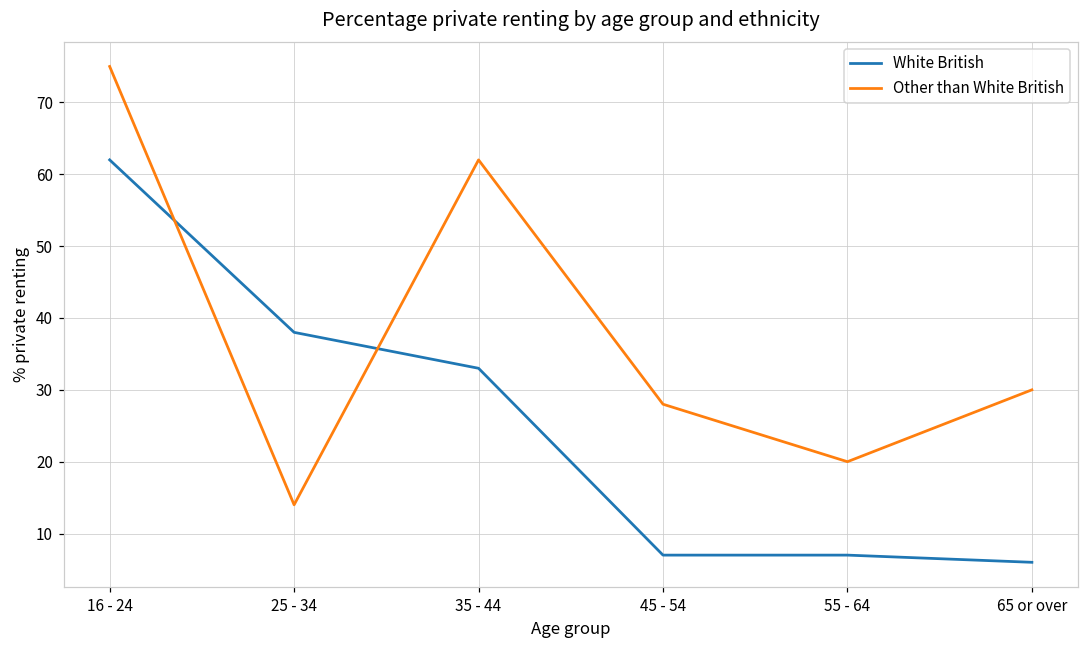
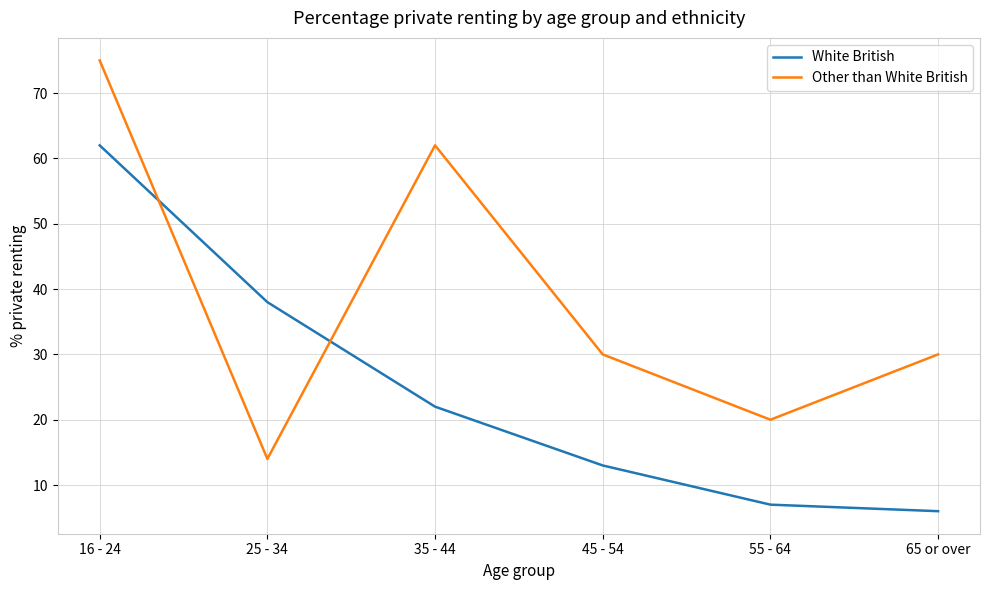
White British, 35 - 44: 33 -> 22
White British, 45 - 54: 7 -> 13
Other than White British, 45 - 54: 28 -> 30
